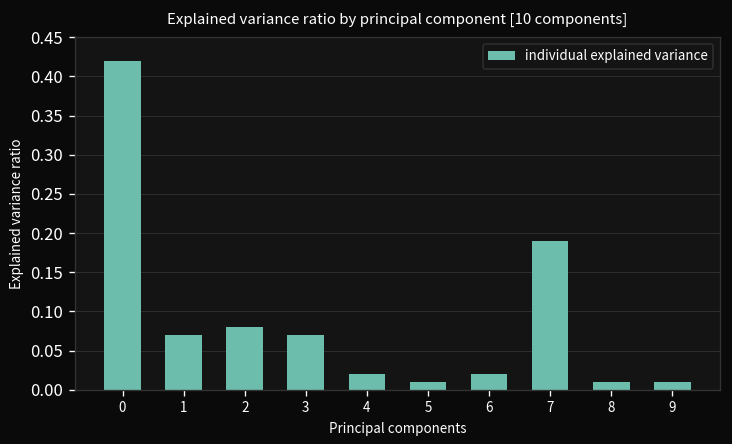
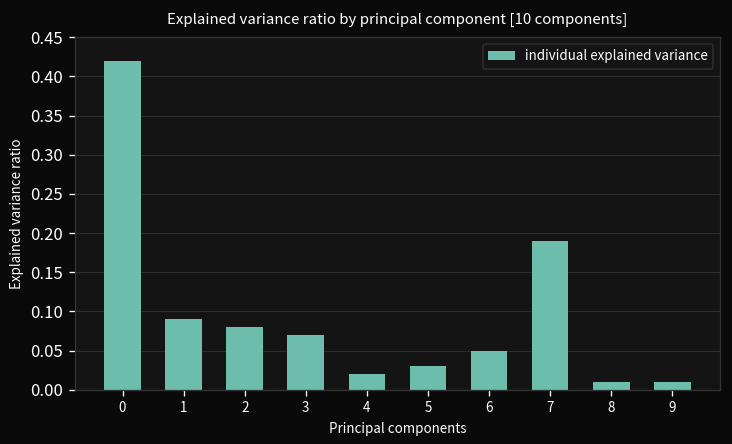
1: 0.07 -> 0.09
5: 0.01 -> 0.03
6: 0.02 -> 0.05
